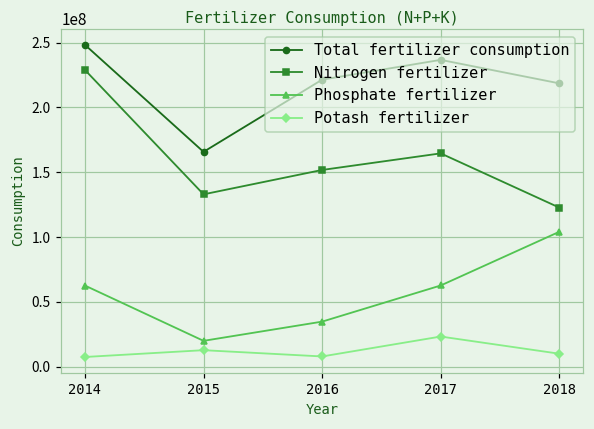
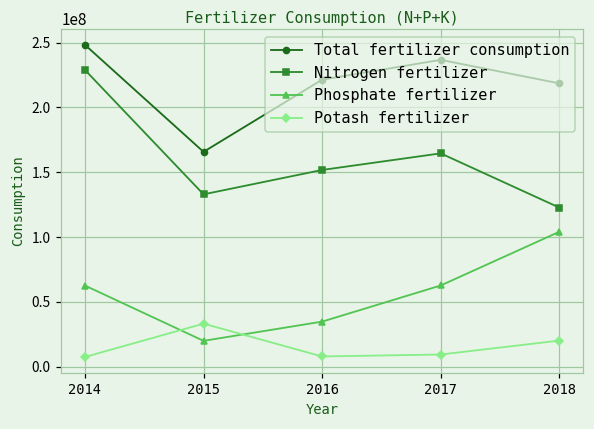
Potash fertilizer, 2015: 13000000 -> 33000000
Potash fertilizer, 2017: 23000000 -> 9000000
Potash fertilizer, 2018: 10000000 -> 20000000
